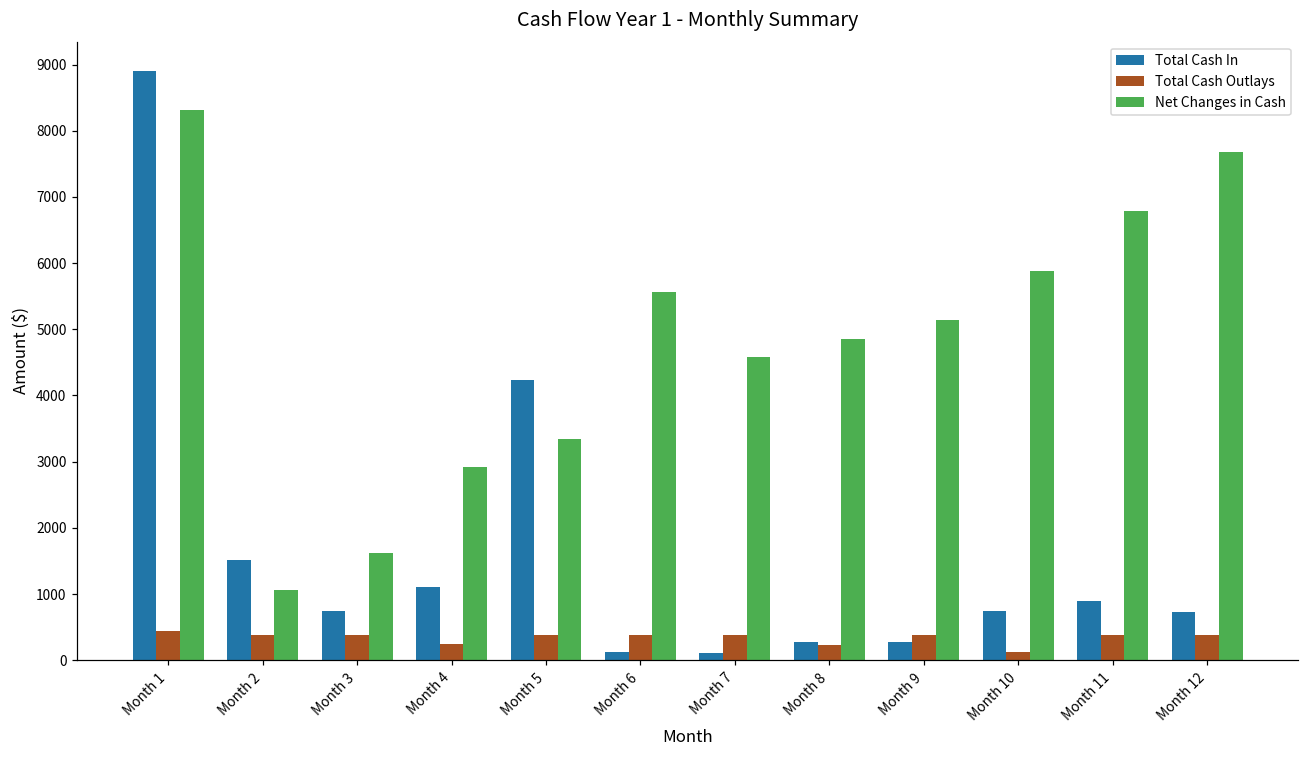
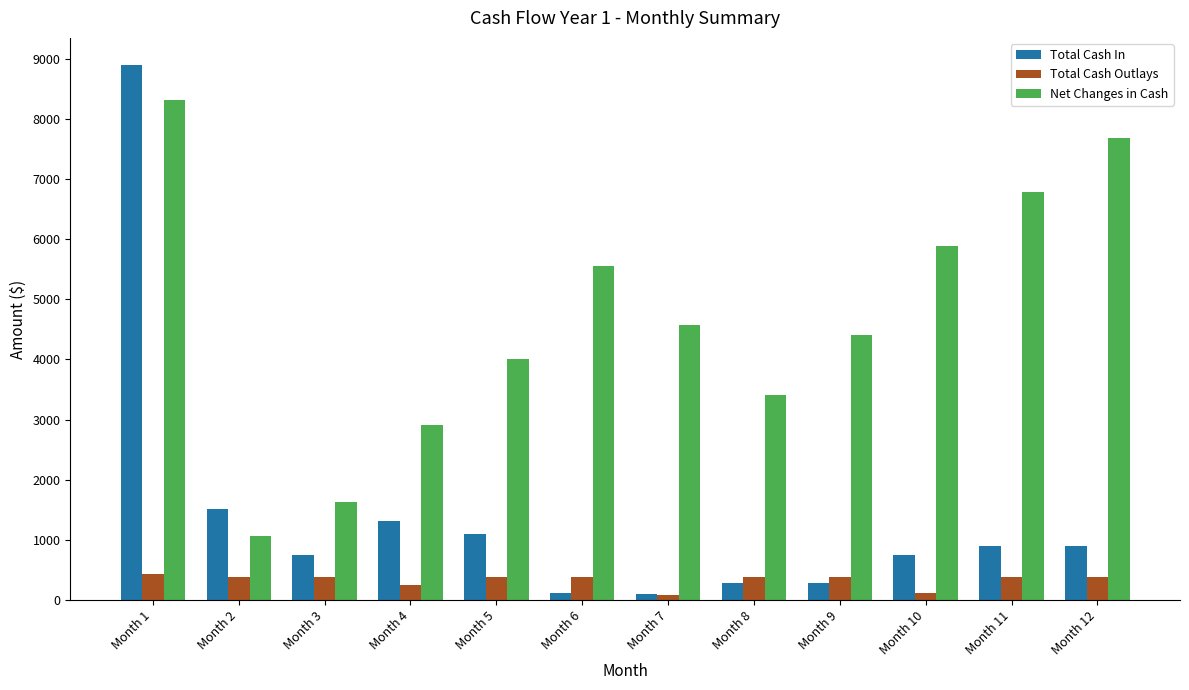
Total Cash In, Month 4: 1100 -> 1300
Total Cash In, Month 5: 4200 -> 1100
Net Changes in Cash, Month 5: 3300 -> 4000
Total Cash Outlays, Month 7: 400 -> 100
Total Cash Outlays, Month 8: 200 -> 400
Net Changes in Cash, Month 8: 4900 -> 3400
Net Changes in Cash, Month 9: 5100 -> 4400
Total Cash In, Month 12: 700 -> 900
